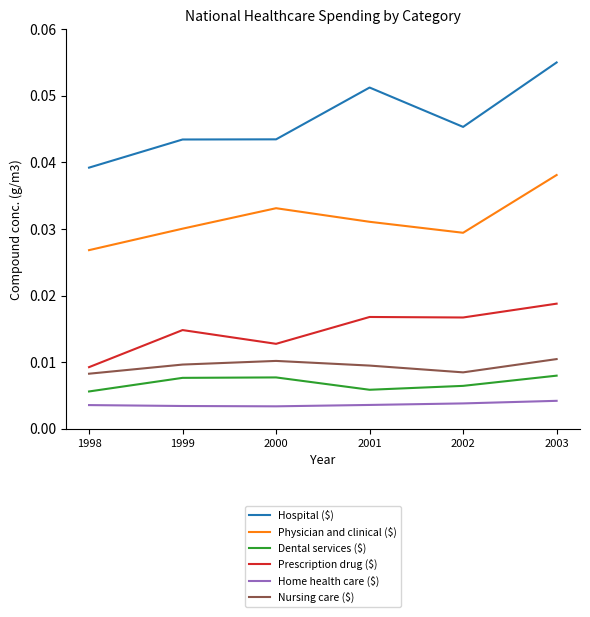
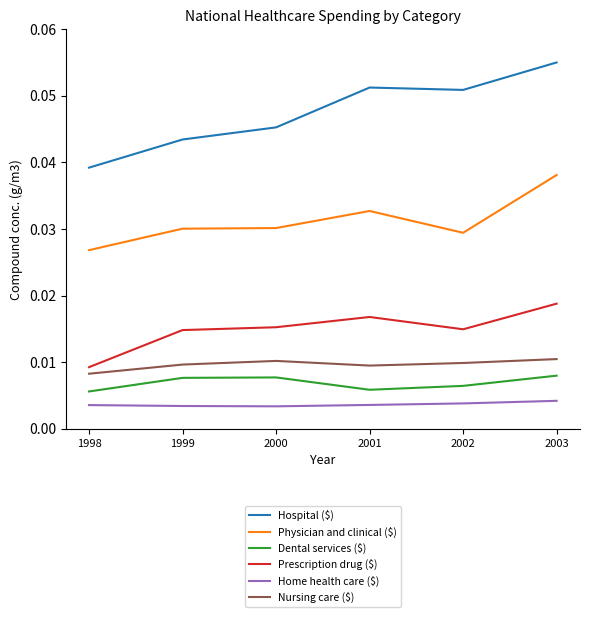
Hospital ($), 2000: 0.043 -> 0.045
Physician and clinical ($), 2000: 0.033 -> 0.030
Prescription drug ($), 2000: 0.013 -> 0.015
Physician and clinical ($), 2001: 0.031 -> 0.033
Hospital ($), 2002: 0.045 -> 0.051
Prescription drug ($), 2002: 0.017 -> 0.015
Nursing care ($), 2002: 0.008 -> 0.010
